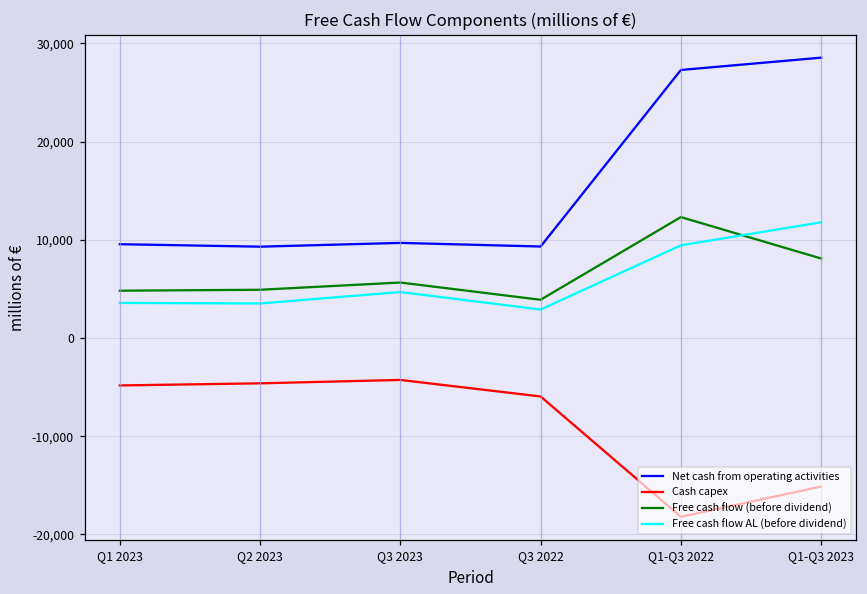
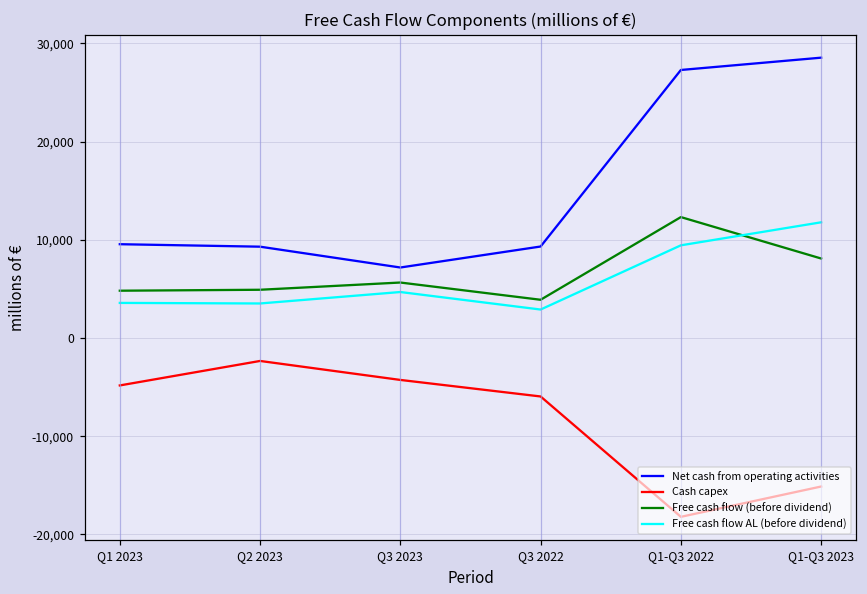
Cash capex, Q2 2023: -5,000 -> -2,000
Net cash from operating activities, Q3 2023: 10,000 -> 7,000
